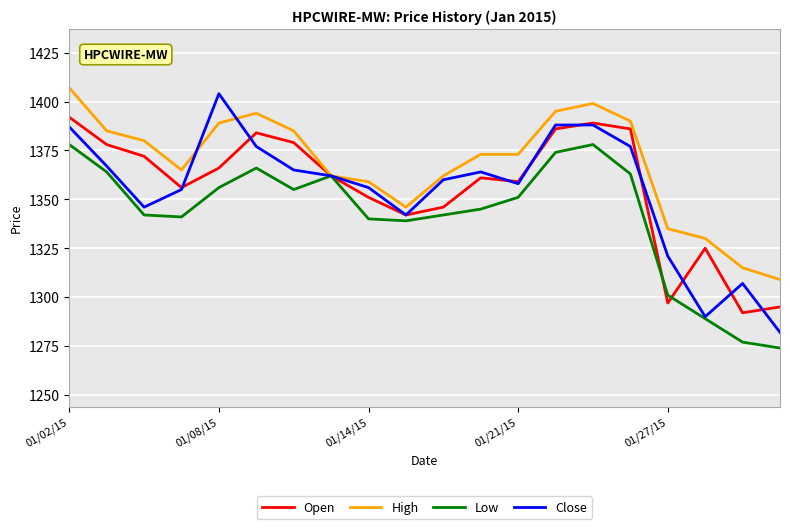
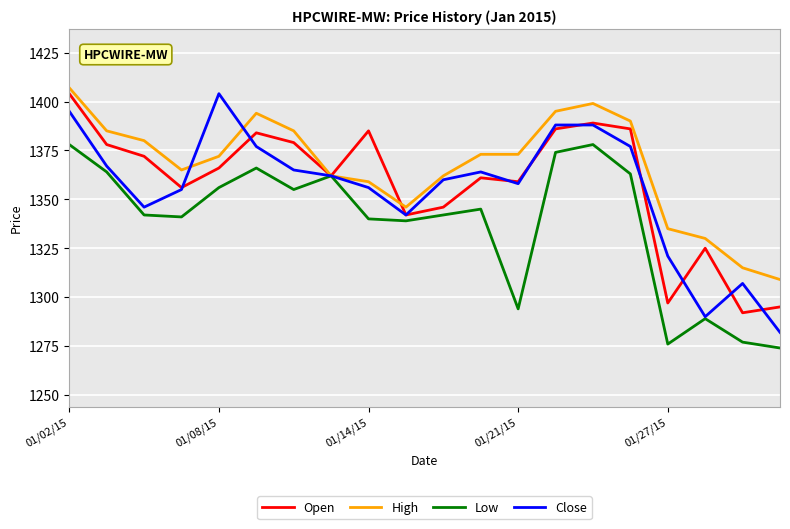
Open, 01/02/15: 1392 -> 1404
Close, 01/02/15: 1387 -> 1395
High, 01/08/15: 1389 -> 1372
Open, 01/14/15: 1351 -> 1385
Low, 01/21/15: 1351 -> 1294
Low, 01/27/15: 1301 -> 1276
